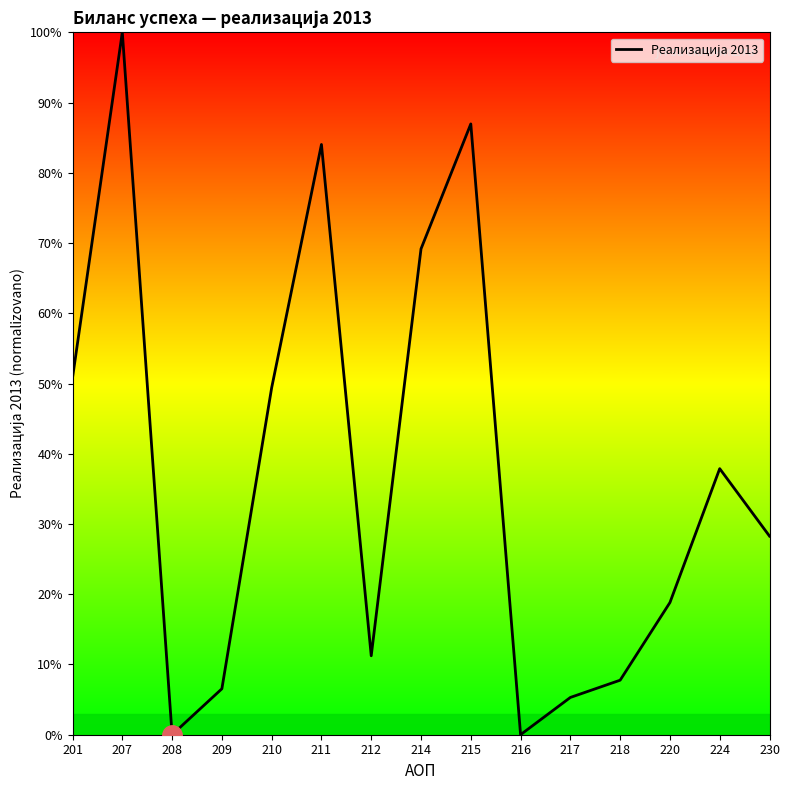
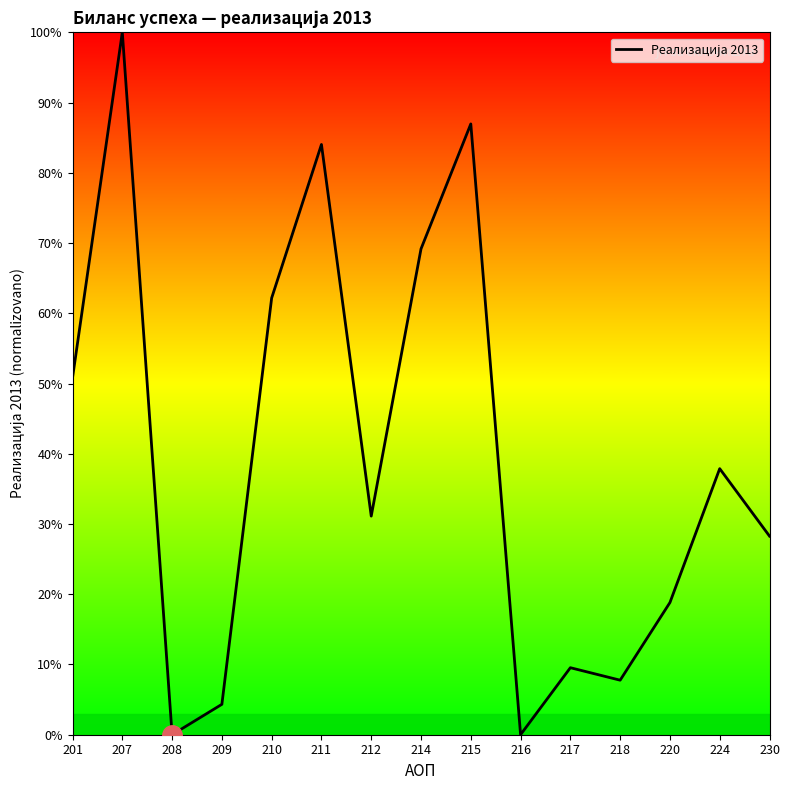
Реализација 2013, 209: 7% -> 4%
Реализација 2013, 210: 49% -> 62%
Реализација 2013, 212: 11% -> 31%
Реализација 2013, 217: 5% -> 10%
